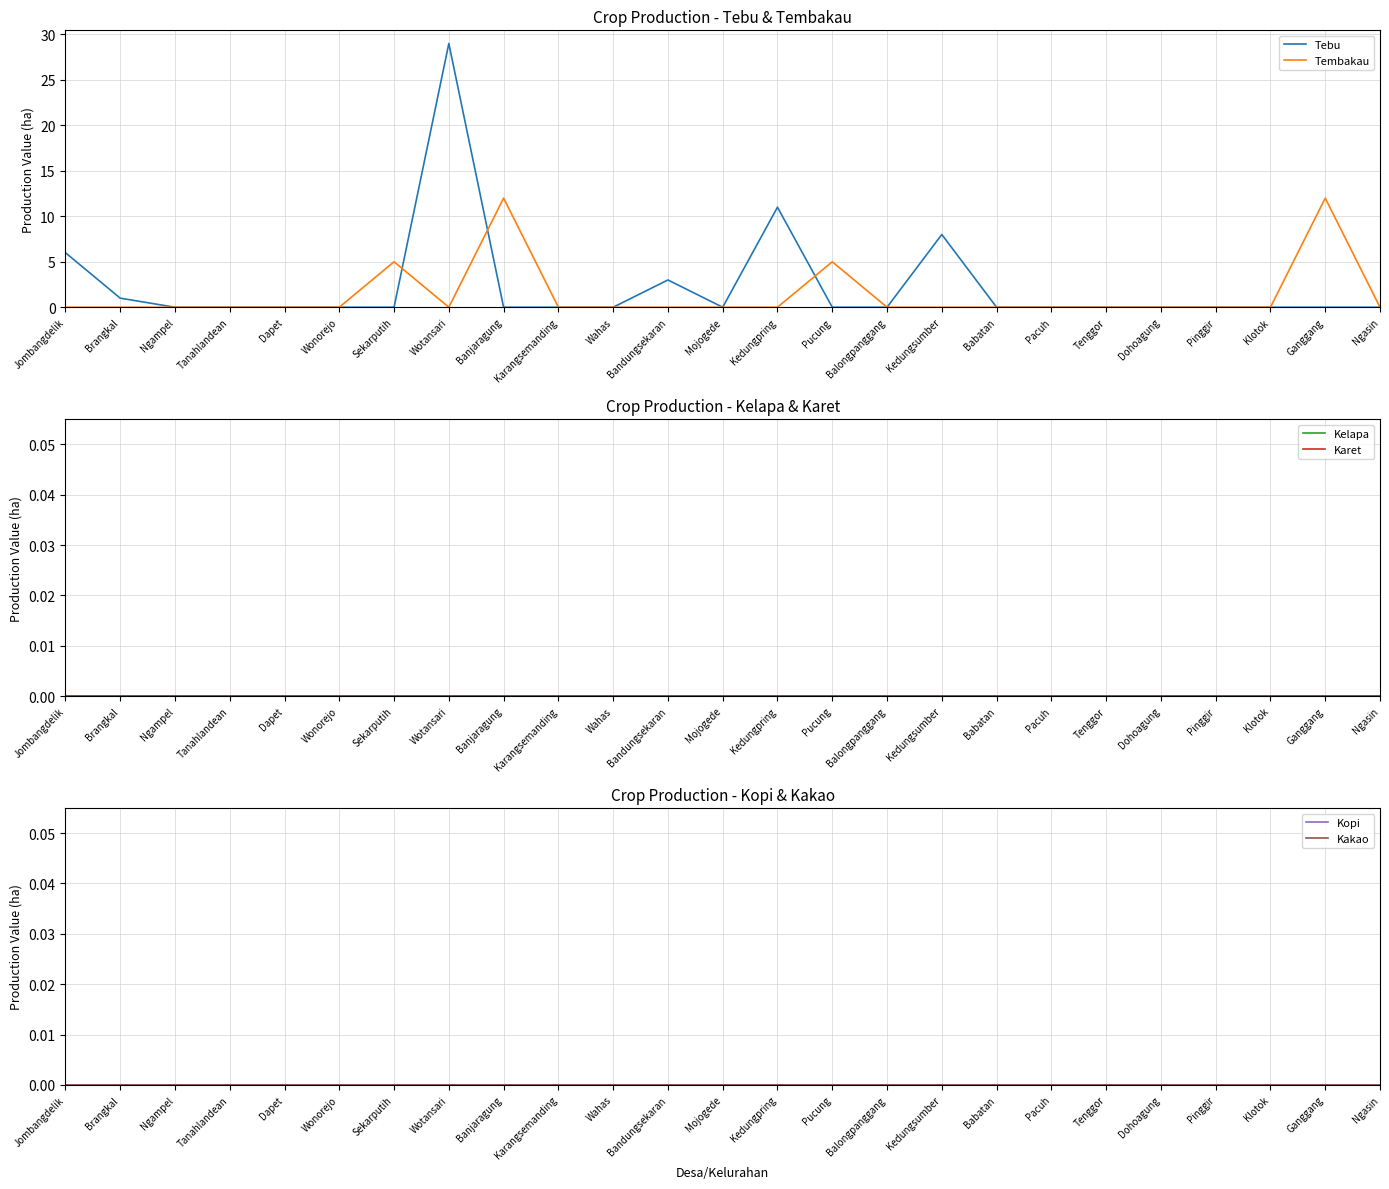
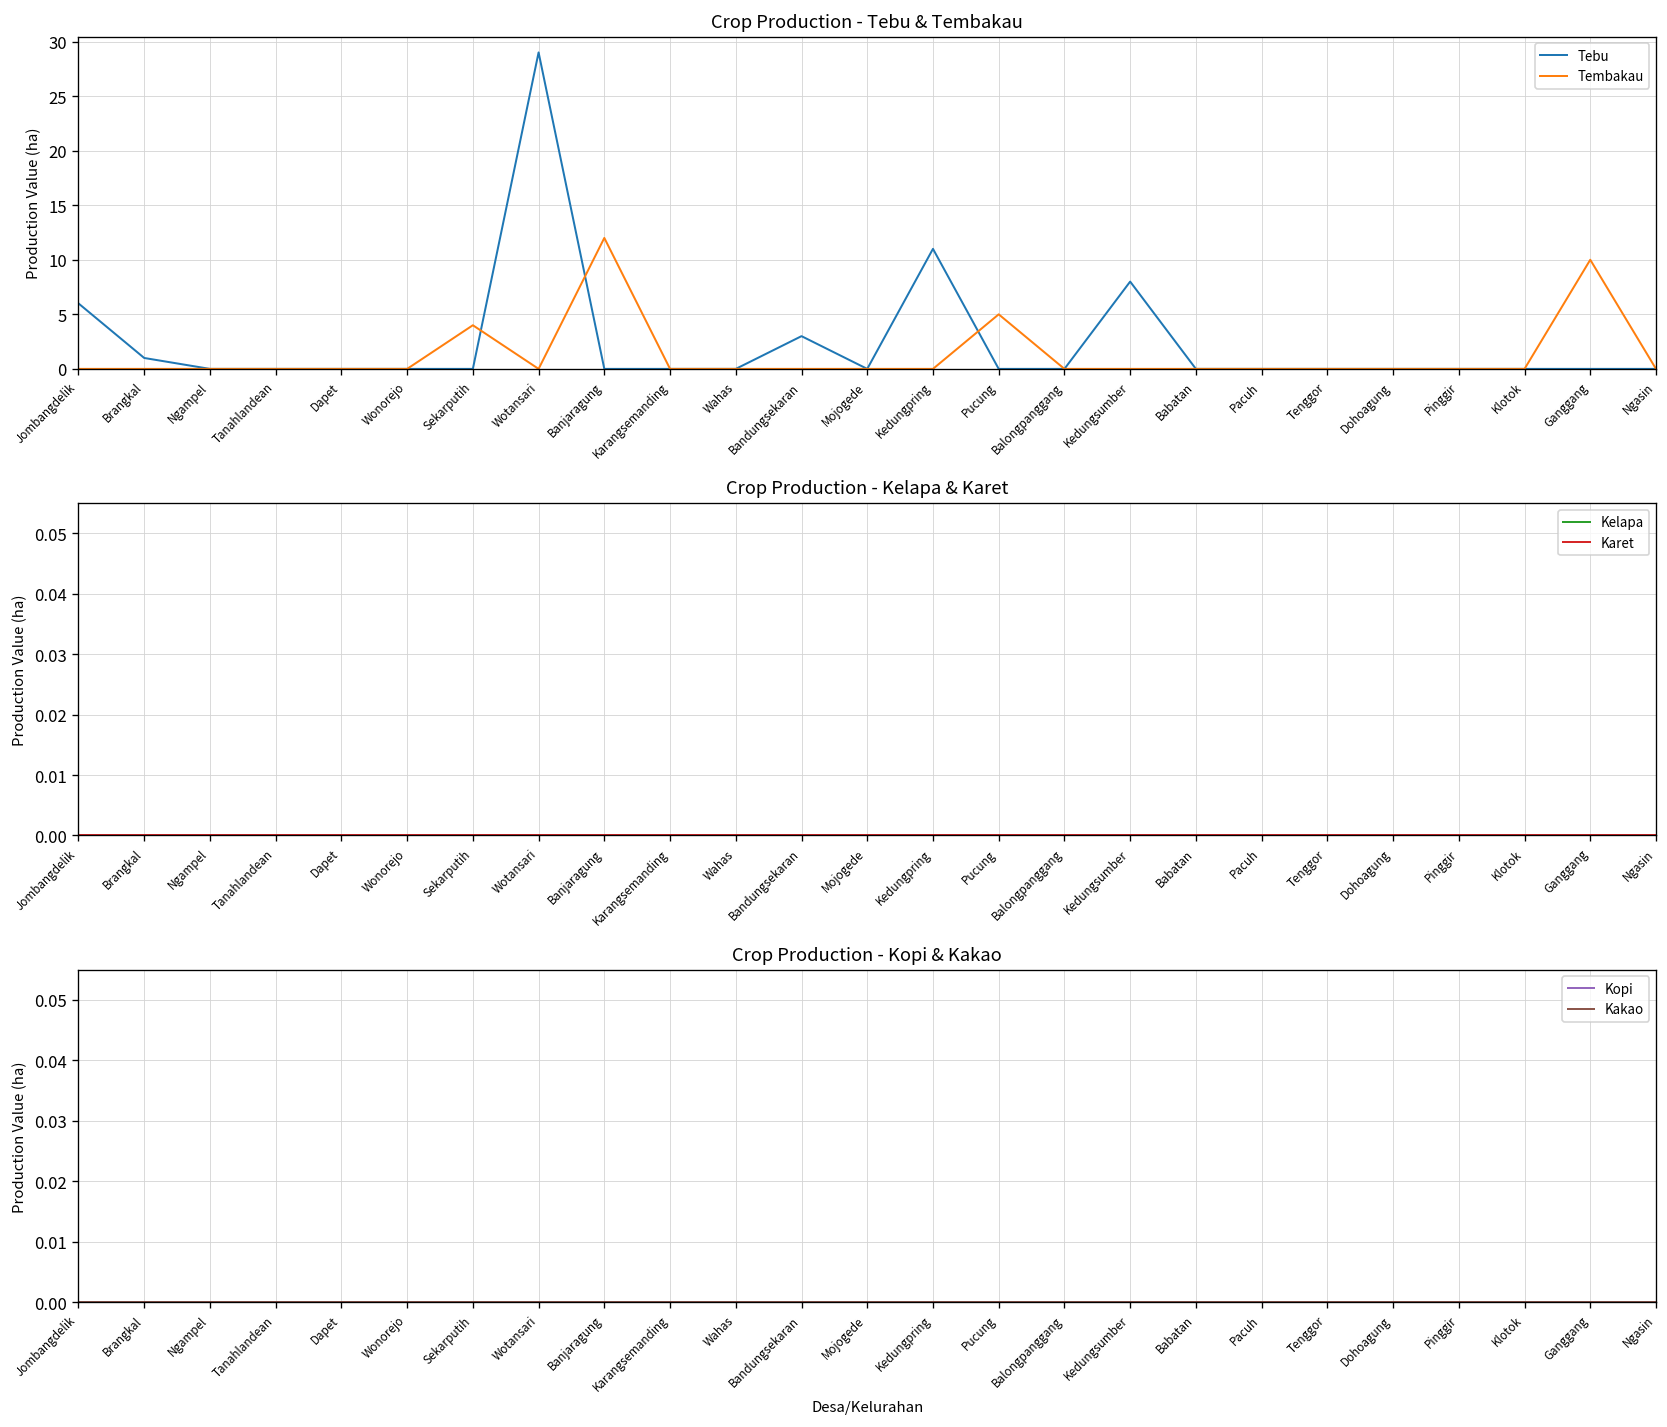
Crop Production - Tebu & Tembakau, Tembakau, Sekarputih: 5 -> 4
Crop Production - Tebu & Tembakau, Tembakau, Ganggang: 12 -> 10
